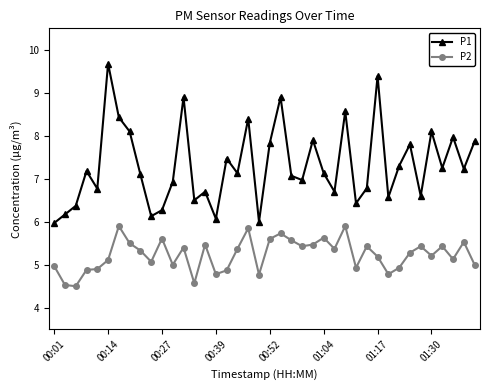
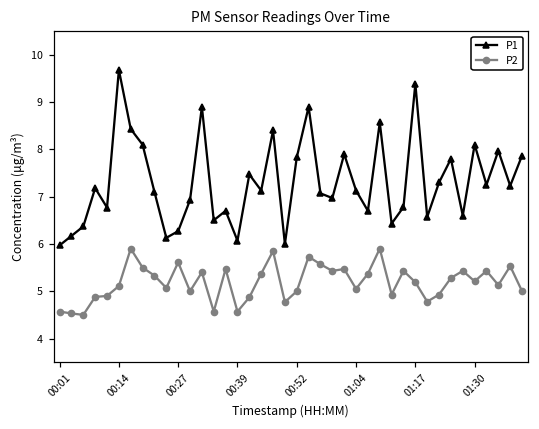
P2, 00:01: 5.0 -> 4.6
P2, 00:39: 4.8 -> 4.6
P2, 00:52: 5.6 -> 5.0
P2, 01:04: 5.6 -> 5.1
